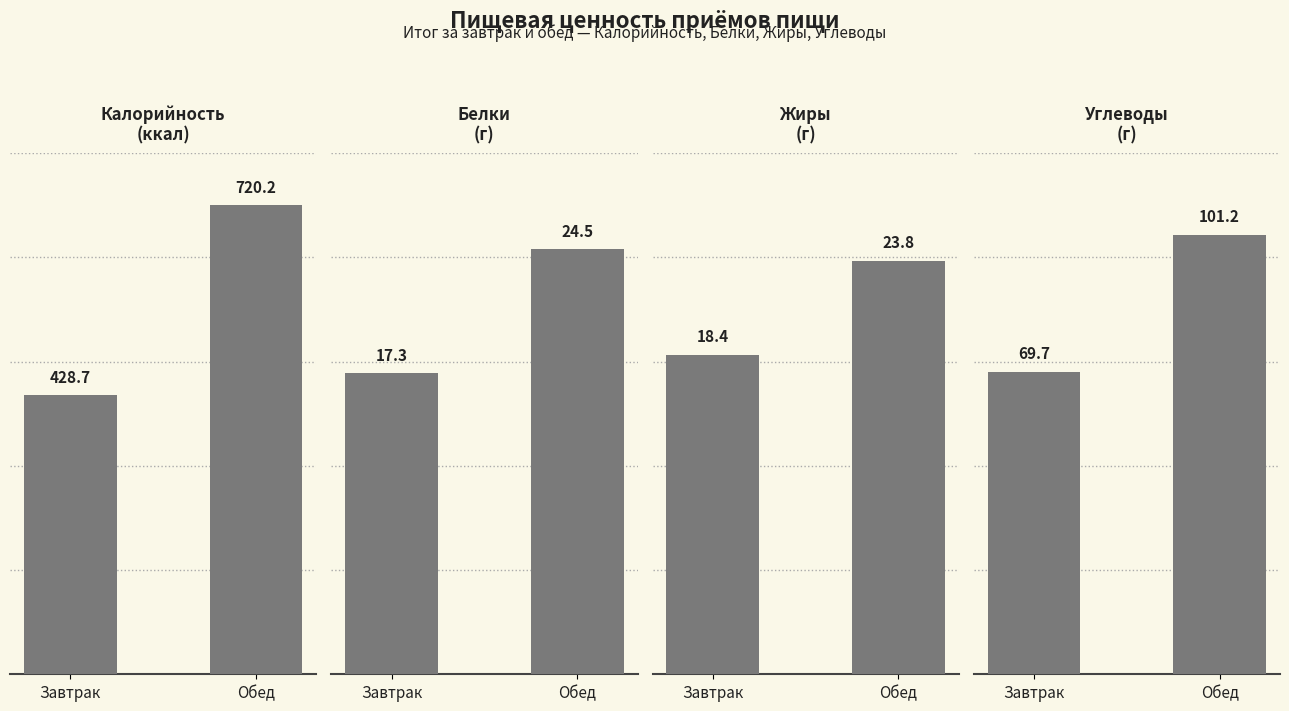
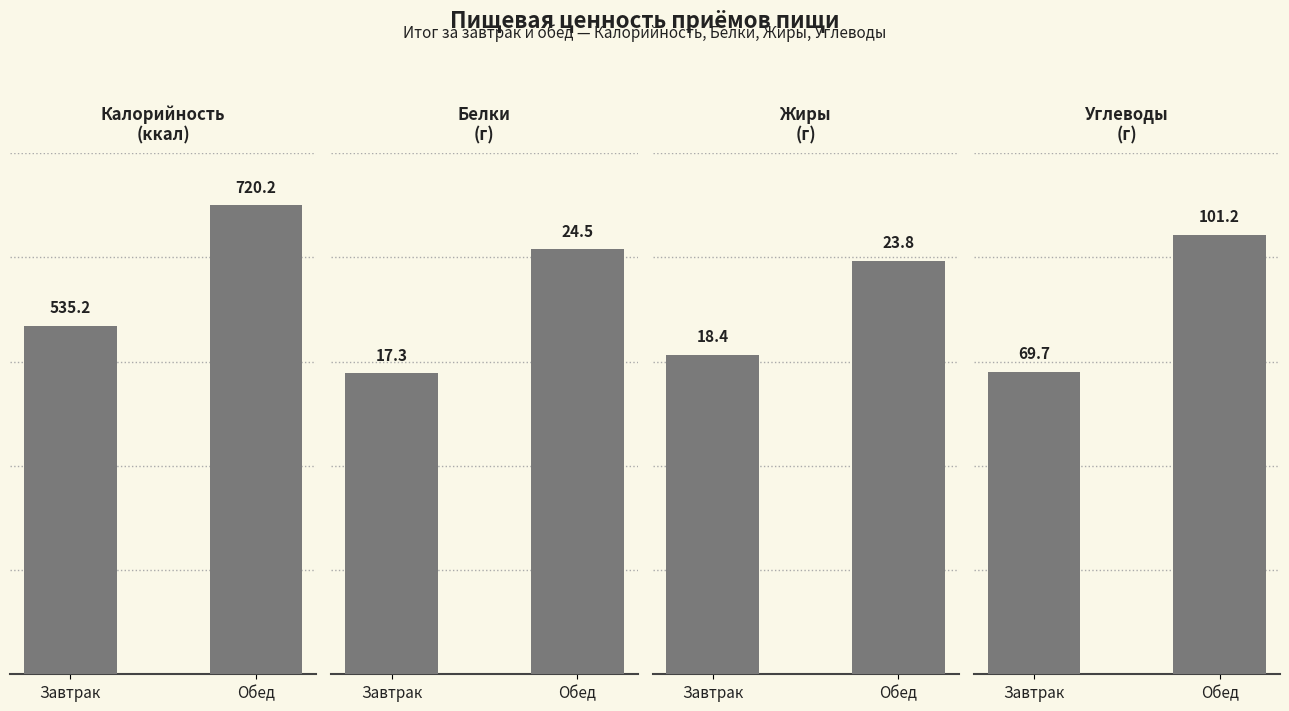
Калорийность (ккал), Завтрак: 428.7 -> 535.2
